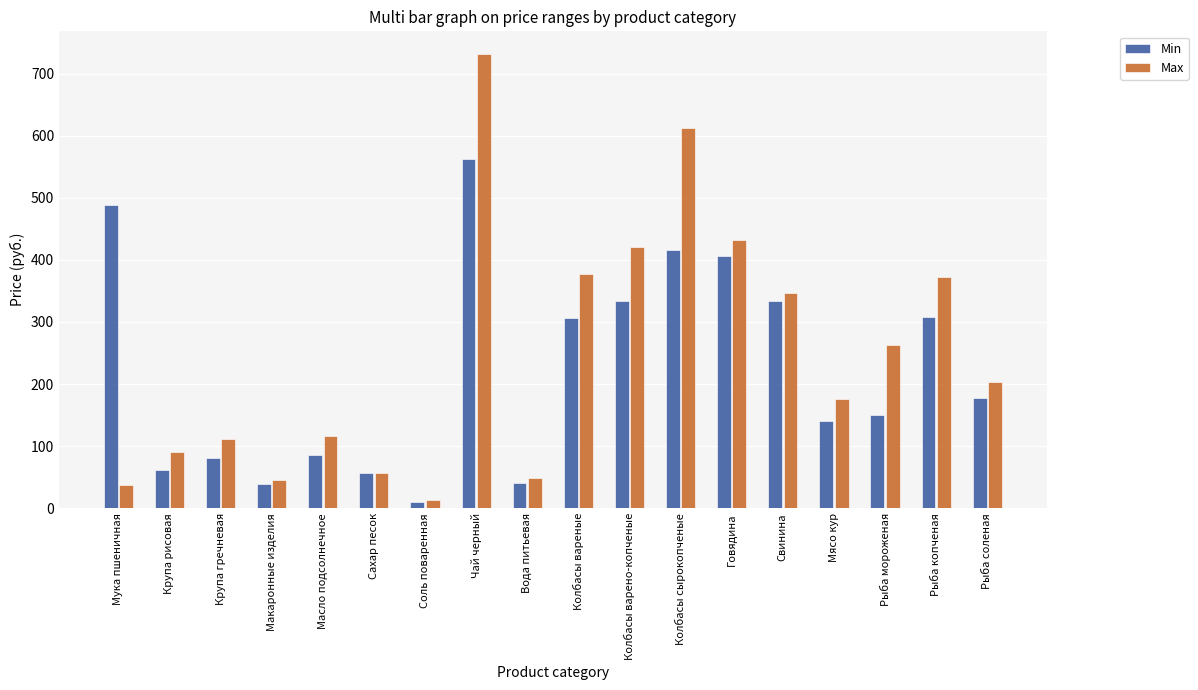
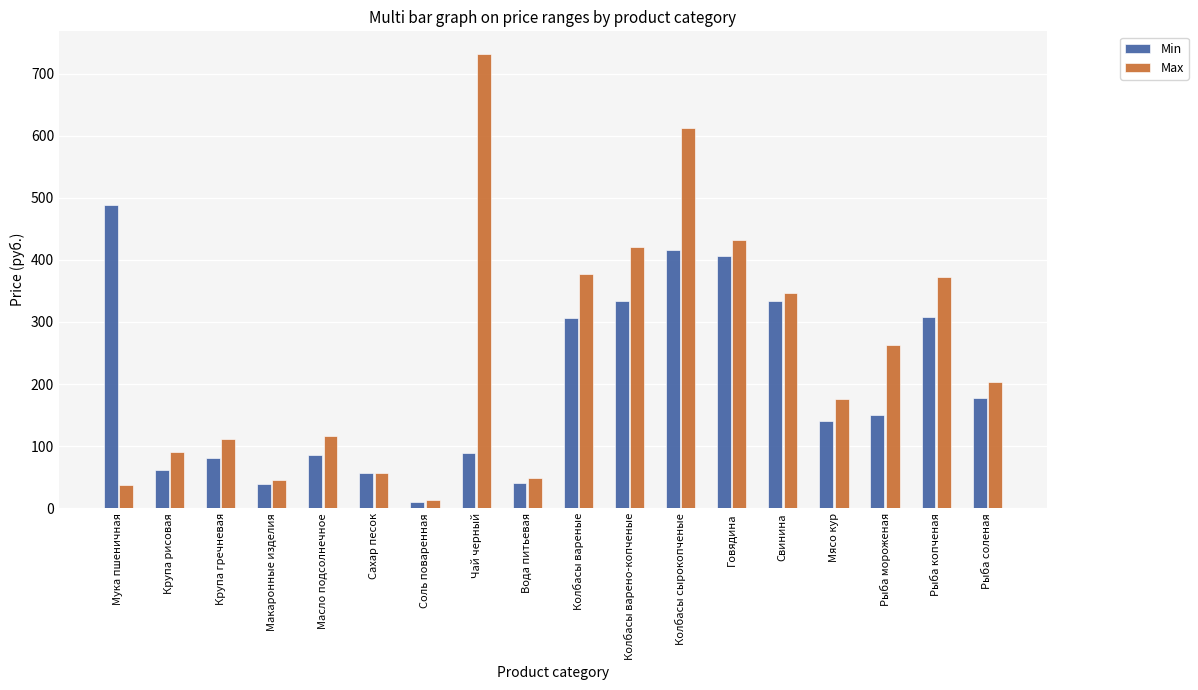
Min, Чай черный: 560 -> 90
